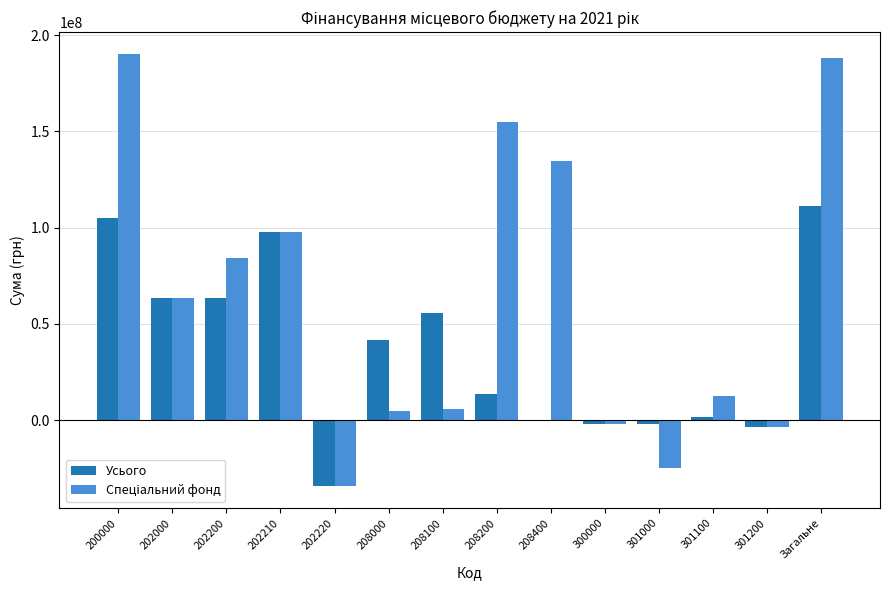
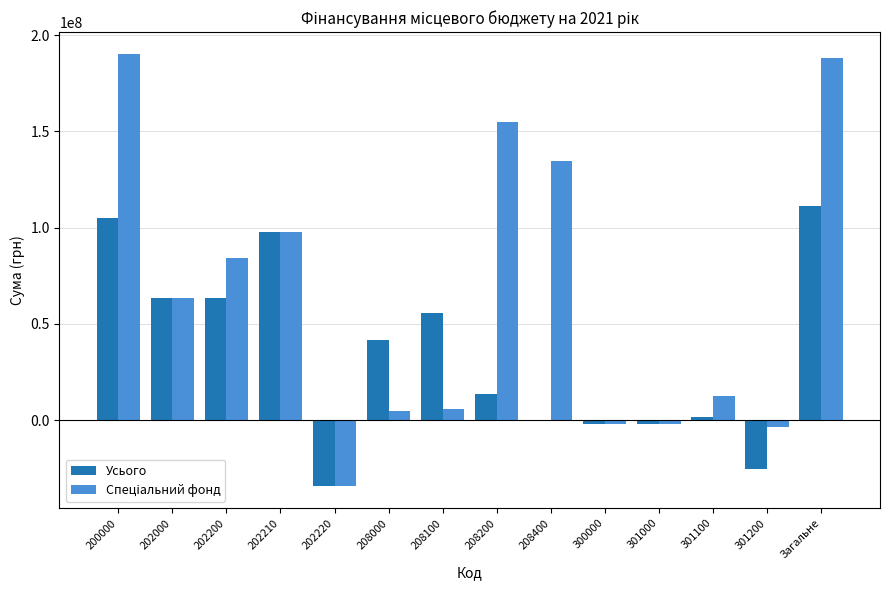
Спеціальний фонд, 301000: -25000000 -> -2000000
Усього, 301200: -4000000 -> -25000000
